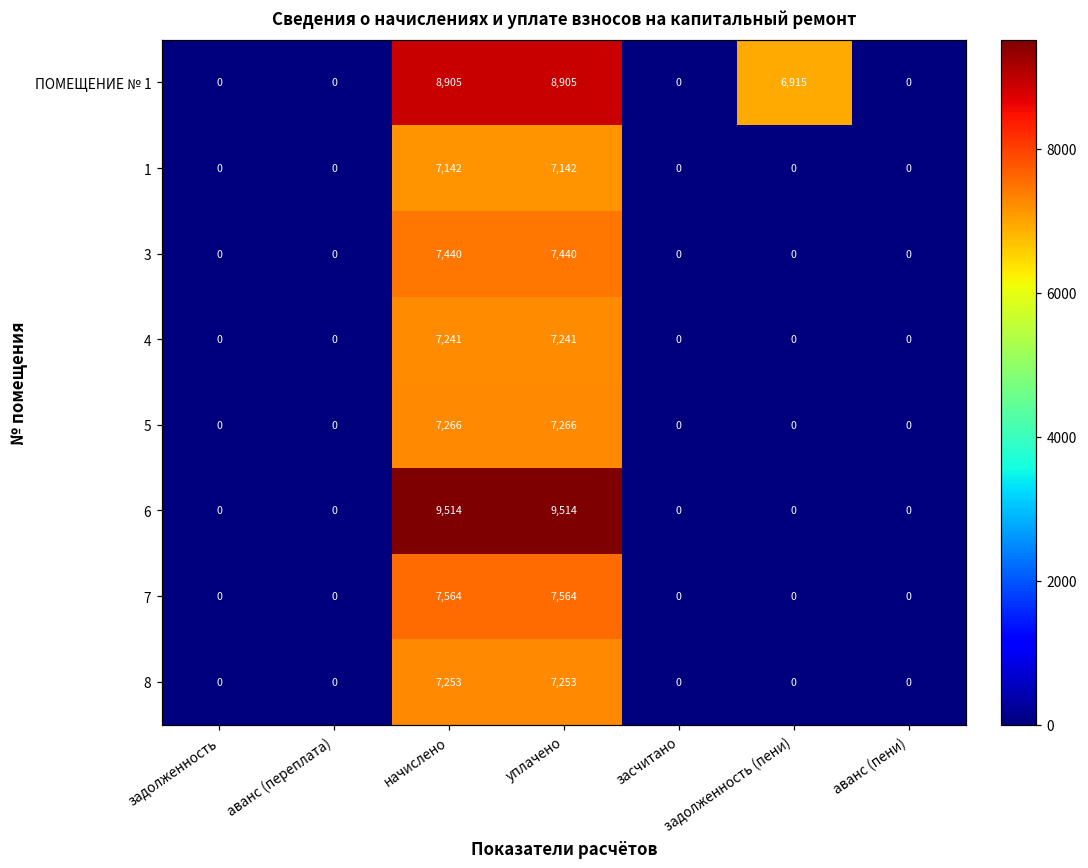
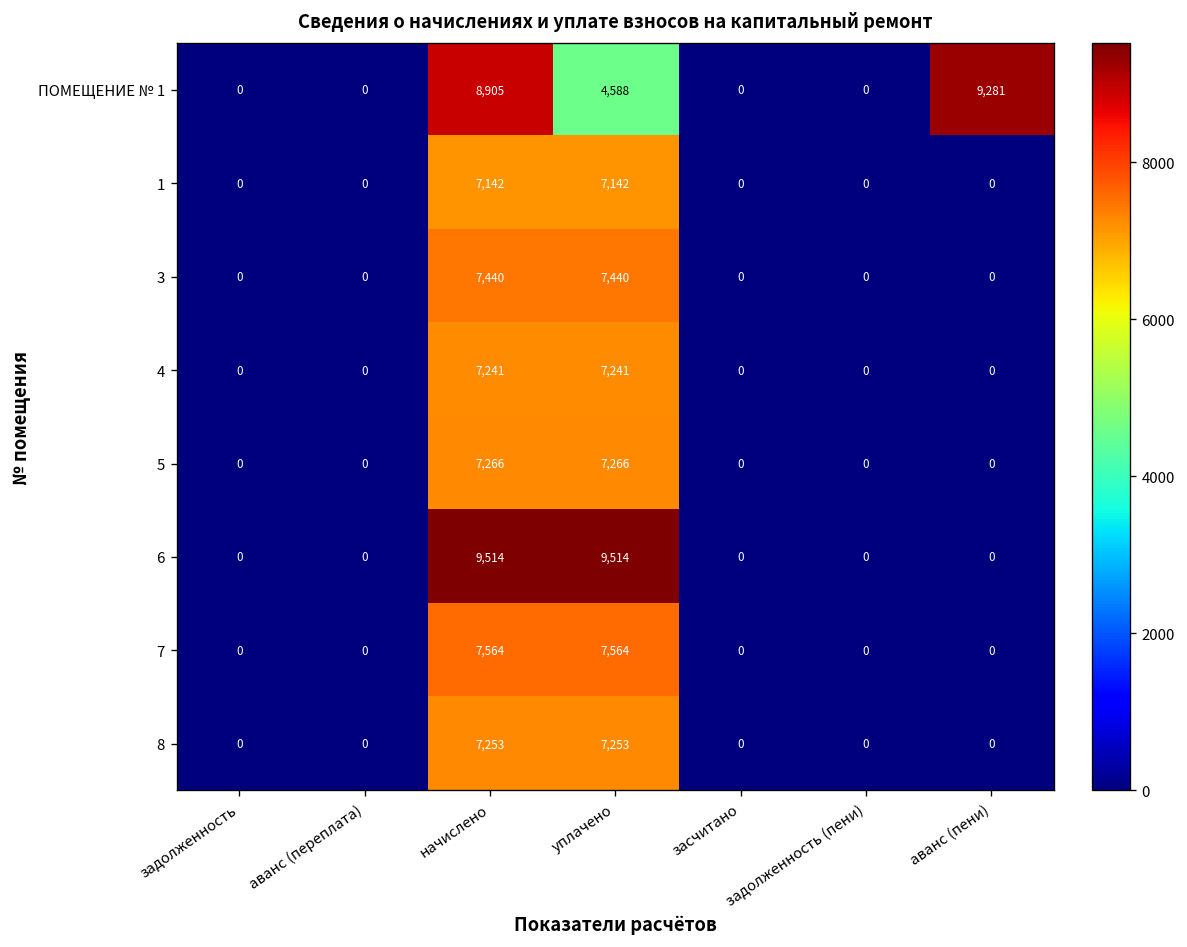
ПОМЕЩЕНИЕ № 1, уплачено: 8,905 -> 4,588
ПОМЕЩЕНИЕ № 1, задолженность (пени): 6,915 -> 0
ПОМЕЩЕНИЕ № 1, аванс (пени): 0 -> 9,281
